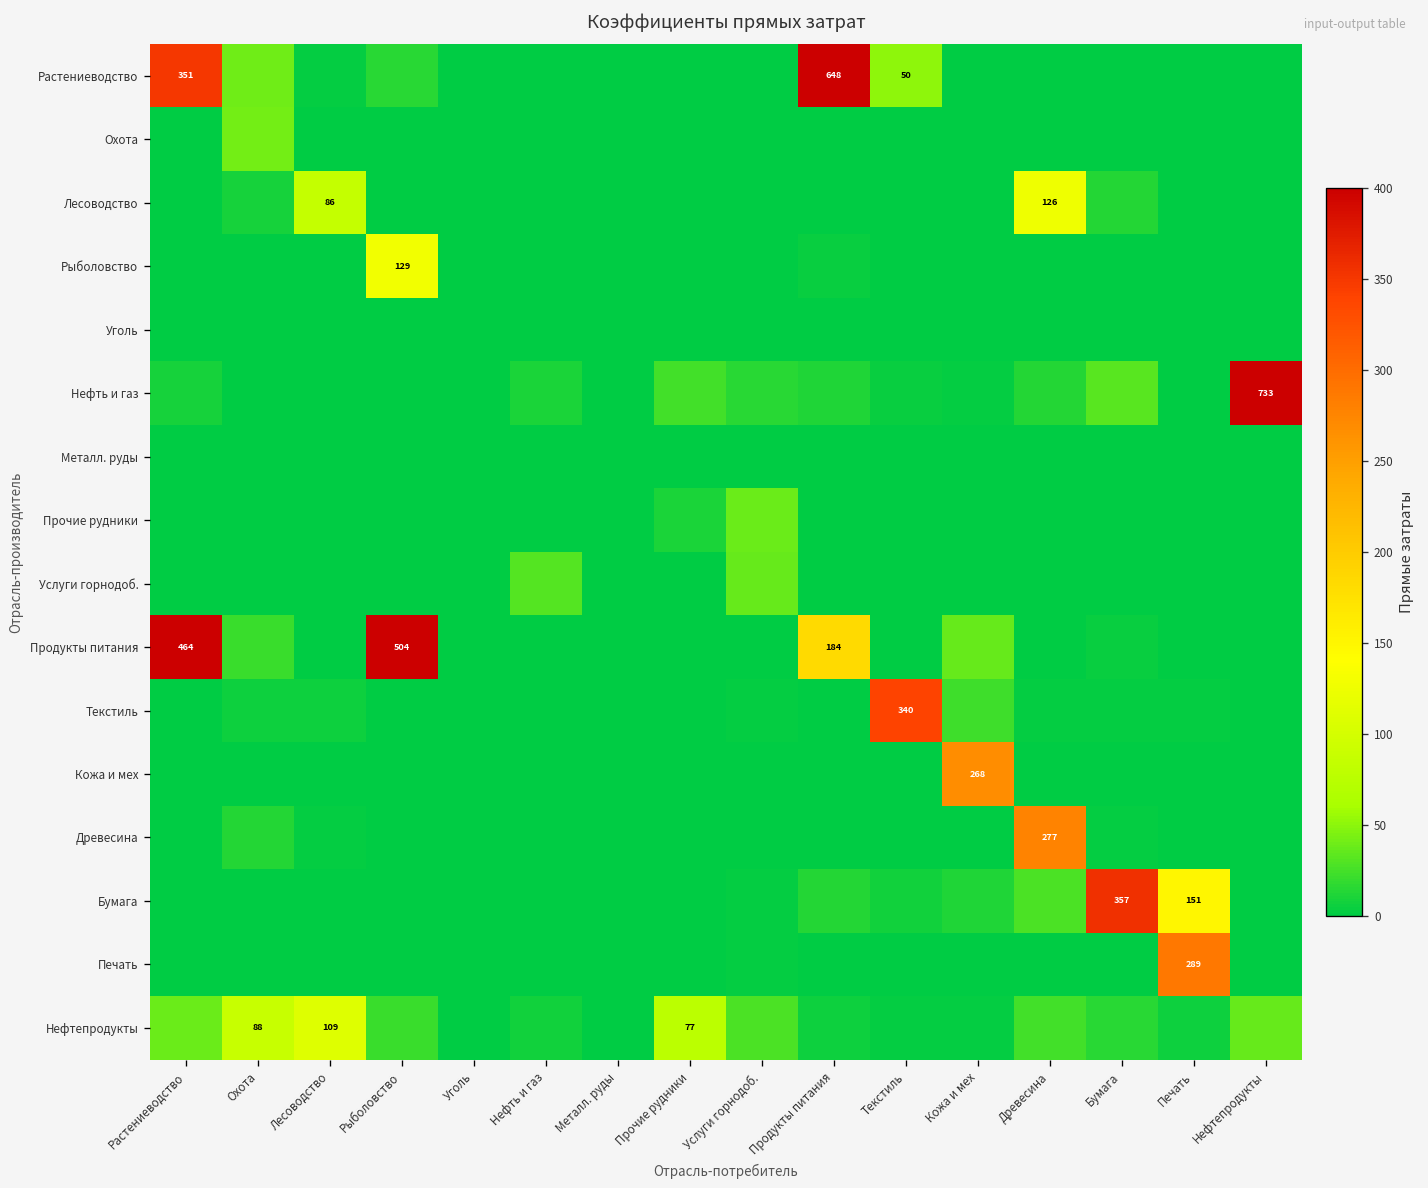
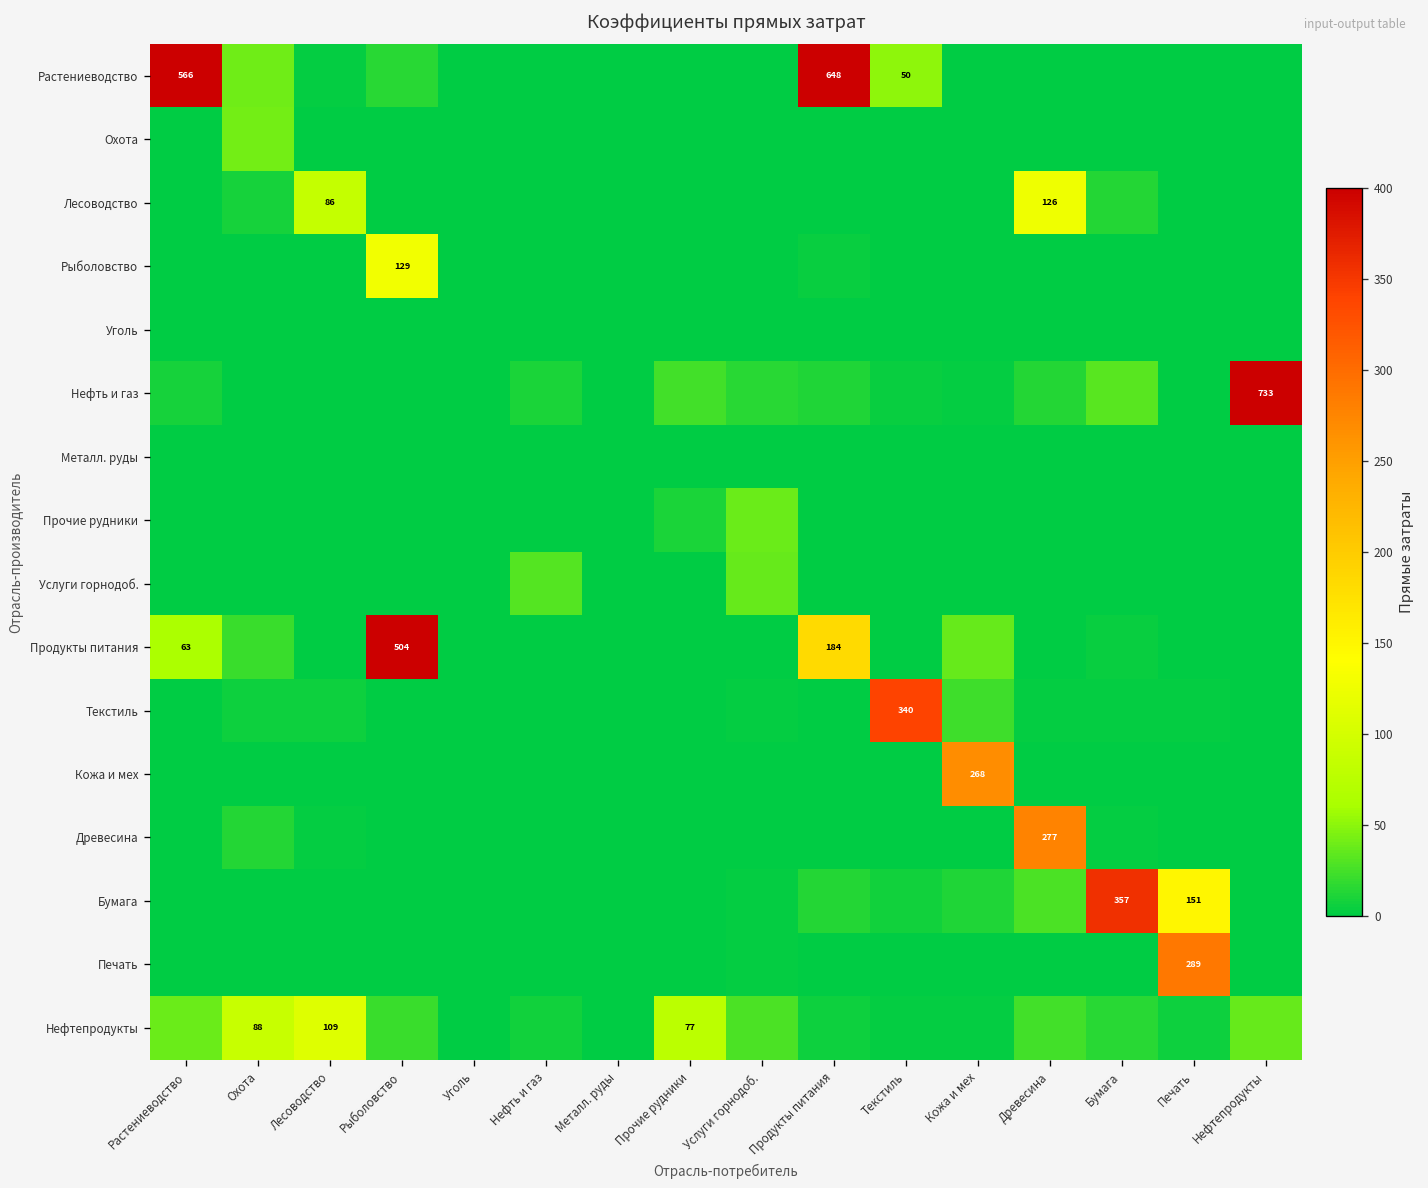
Растениеводство, Растениеводство: 351 -> 566
Продукты питания, Растениеводство: 464 -> 63
